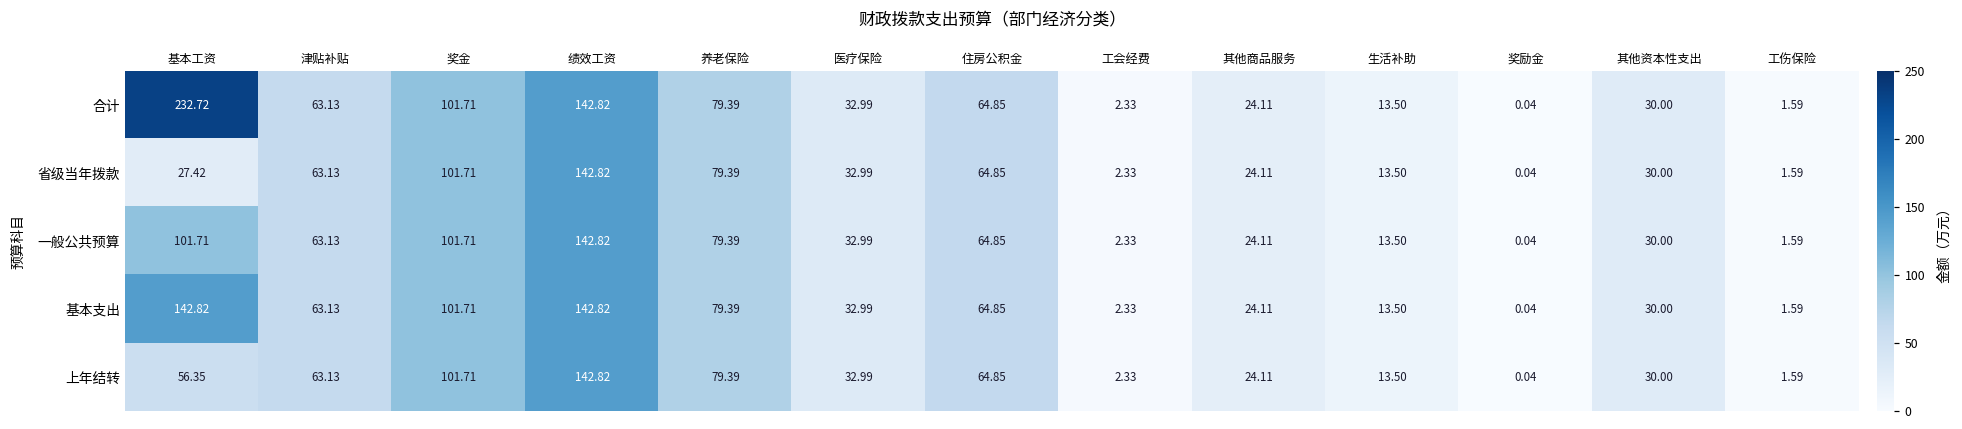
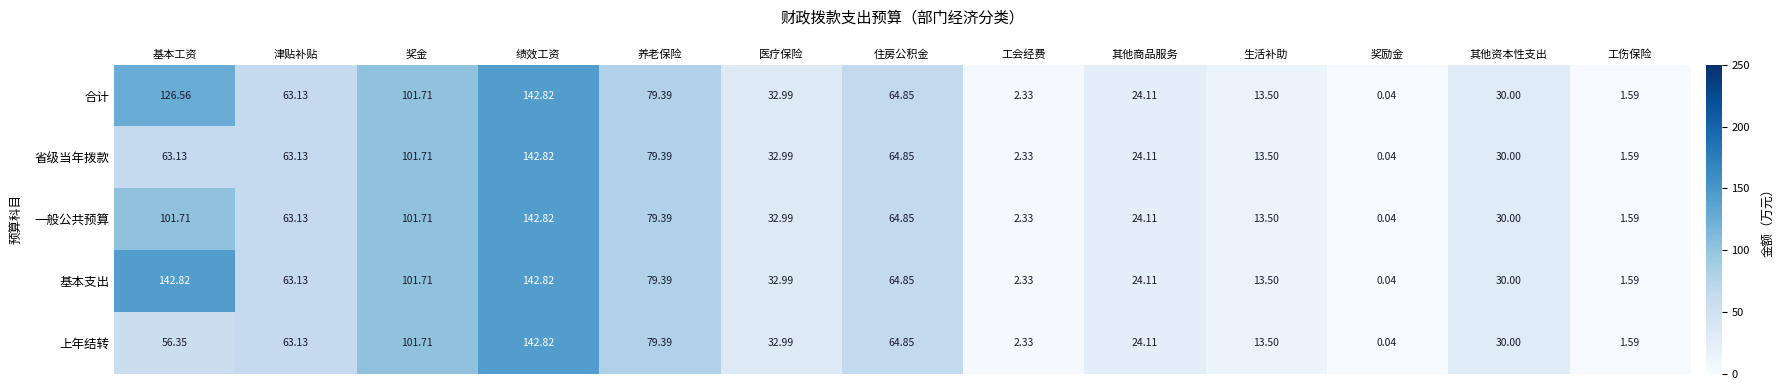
合计, 基本工资: 232.72 -> 126.56
省级当年拨款, 基本工资: 27.42 -> 63.13
